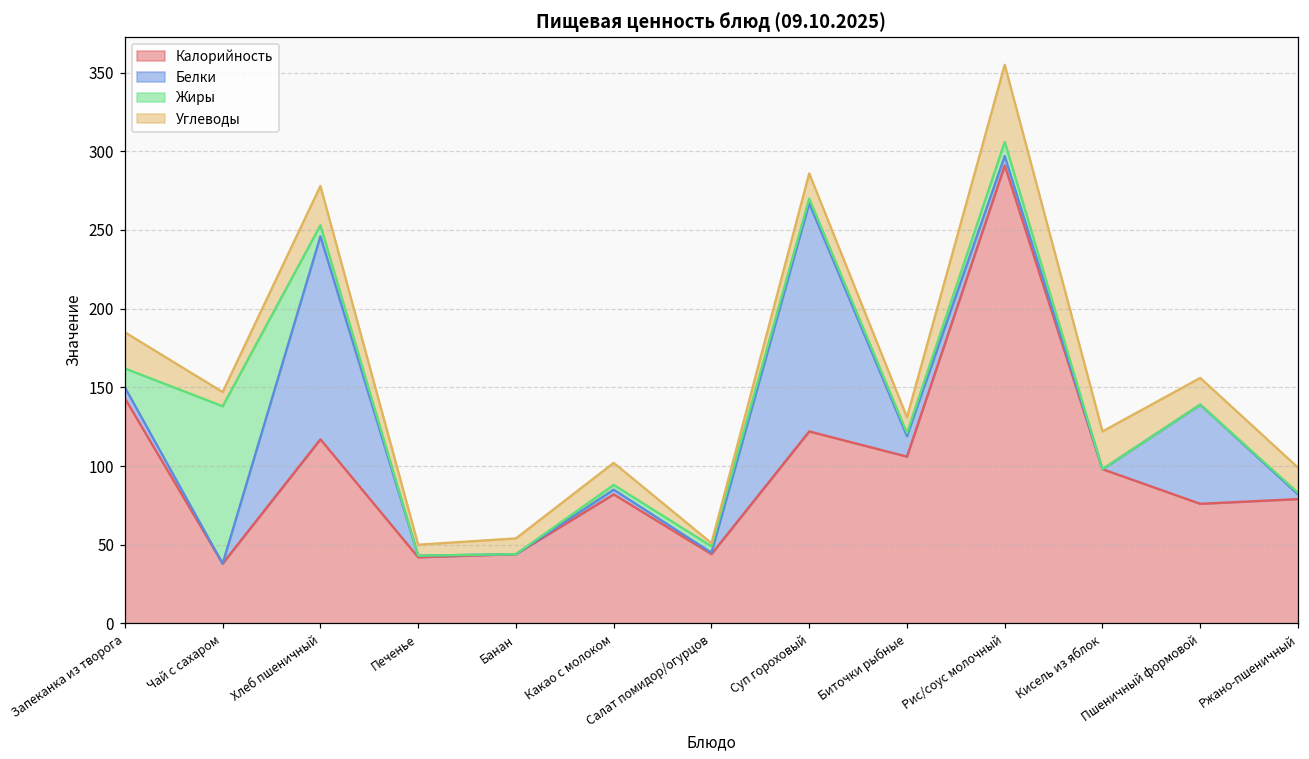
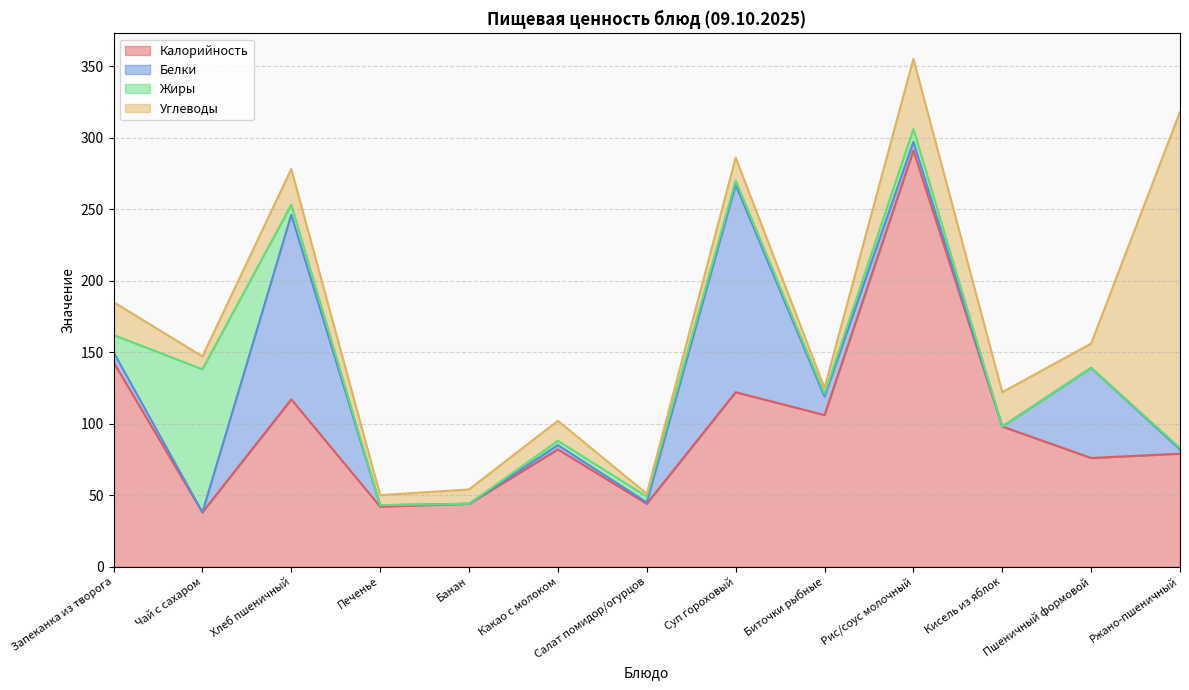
Углеводы, Биточки рыбные: 10 -> 4
Углеводы, Ржано-пшеничный: 16 -> 235
